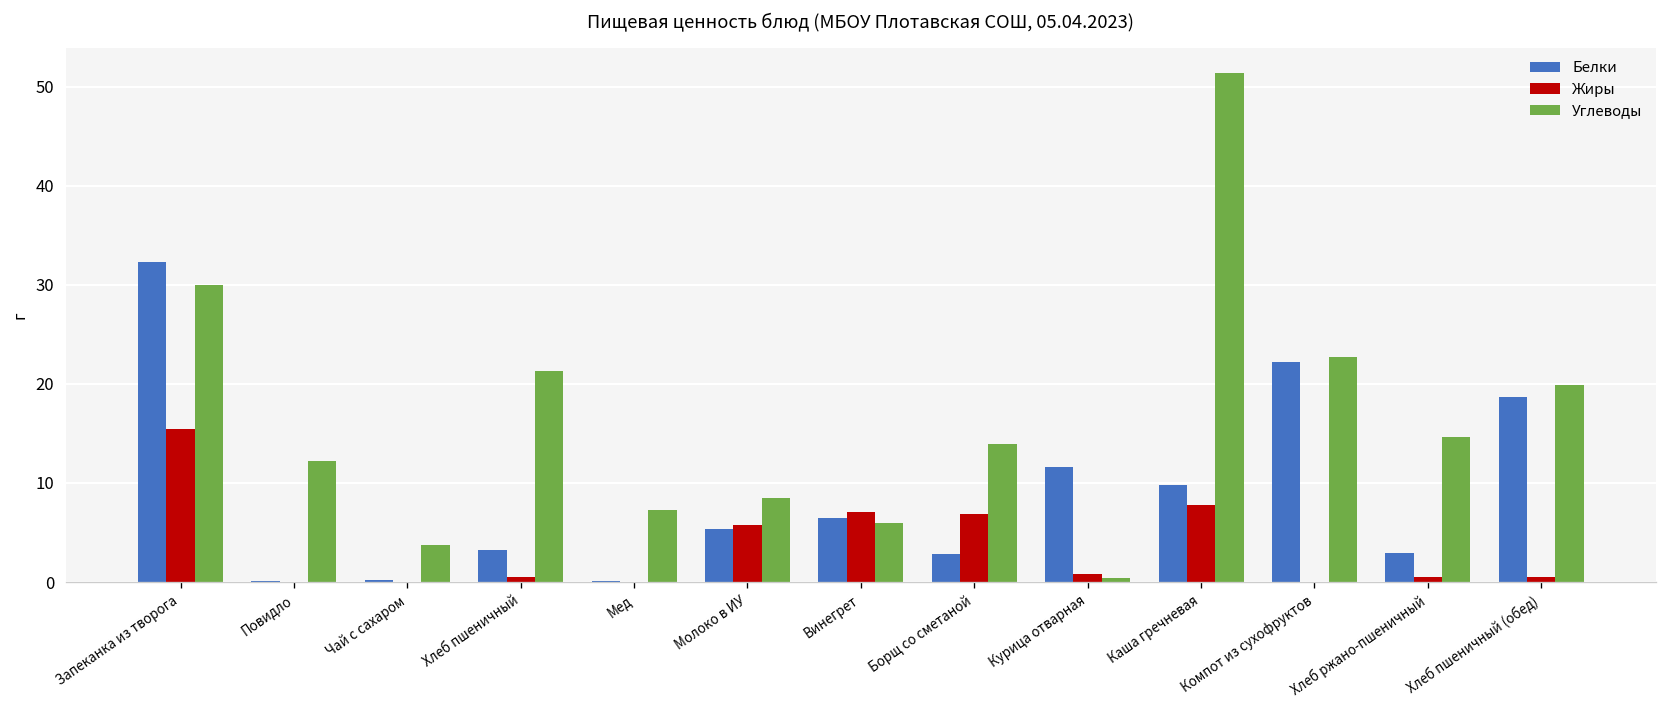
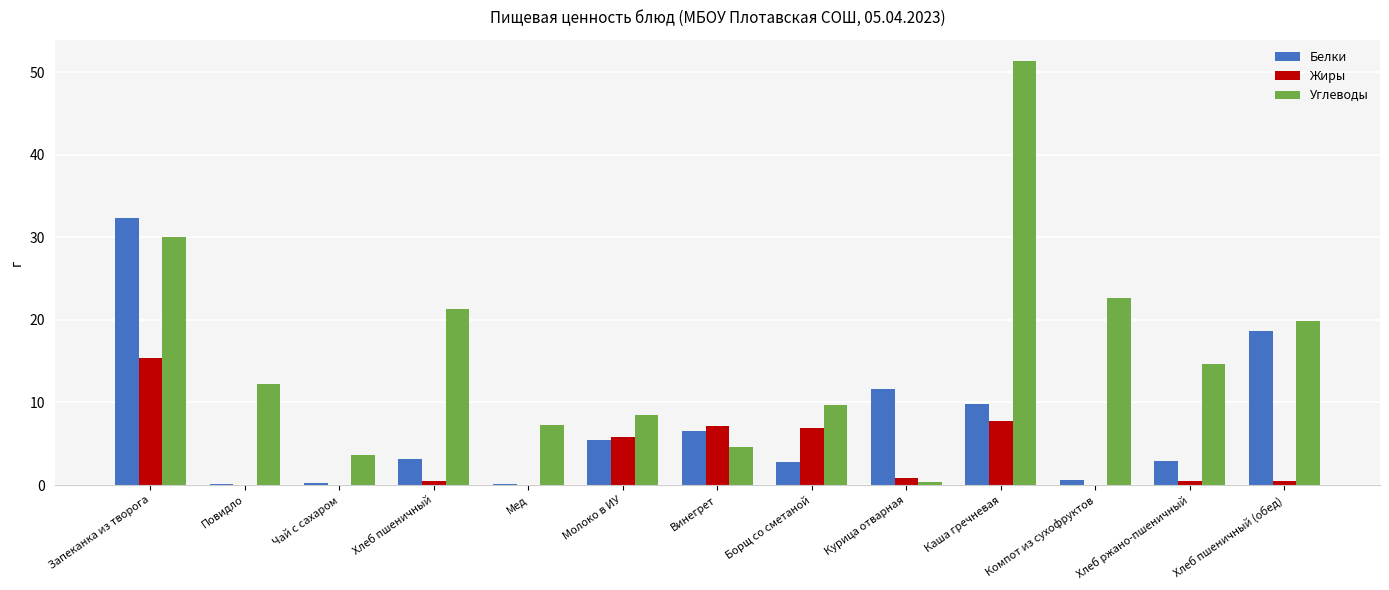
Углеводы, Винегрет: 6 -> 5
Углеводы, Борщ со сметаной: 14 -> 10
Белки, Компот из сухофруктов: 22 -> 1
